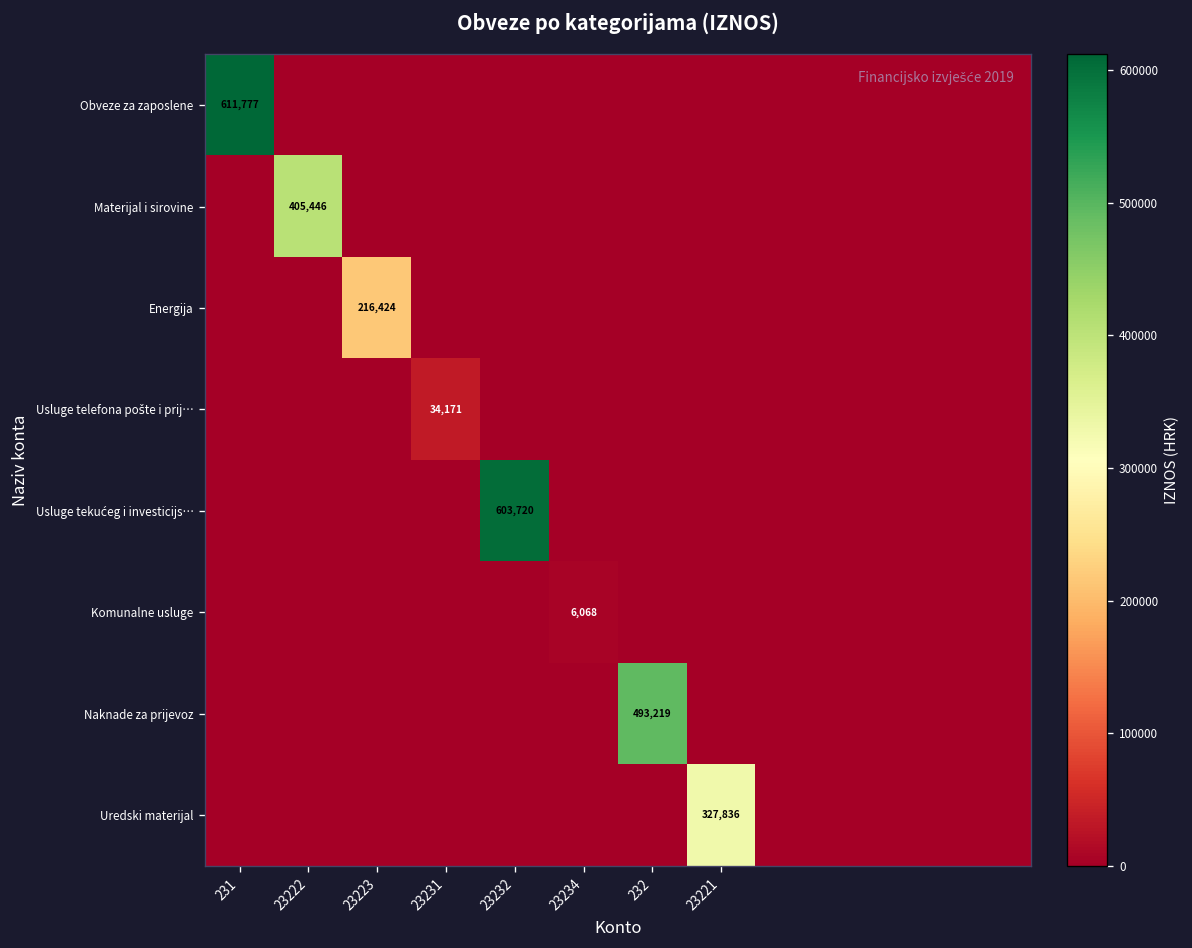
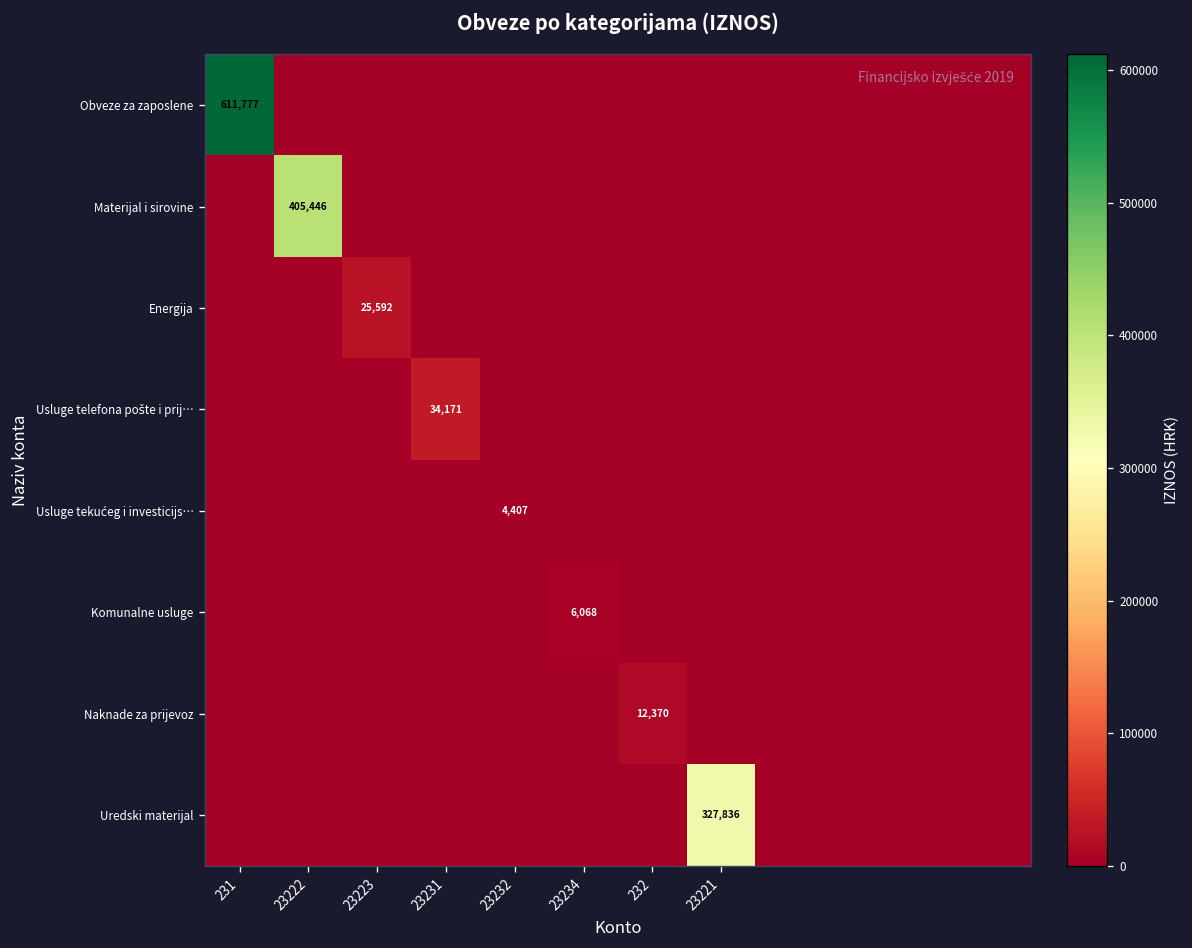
Energija, 23223: 216,424 -> 25,592
Usluge tekućeg i investicijs…, 23232: 603,720 -> 4,407
Naknade za prijevoz, 232: 493,219 -> 12,370
